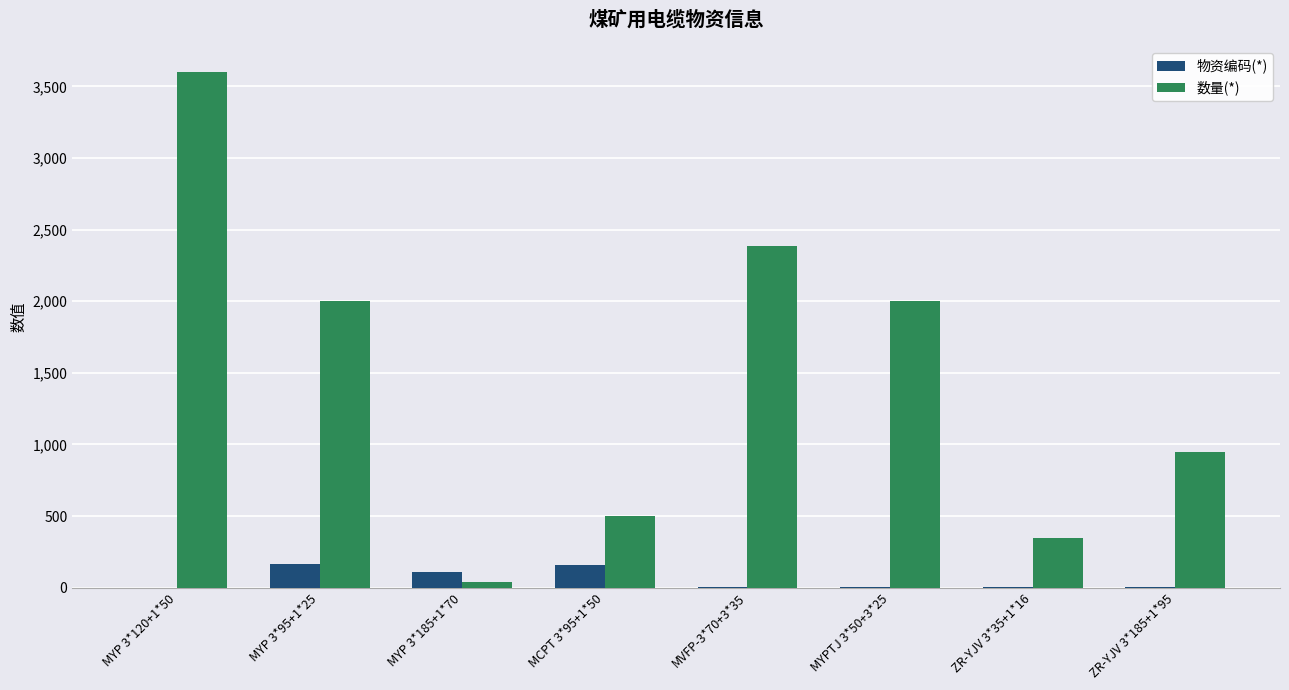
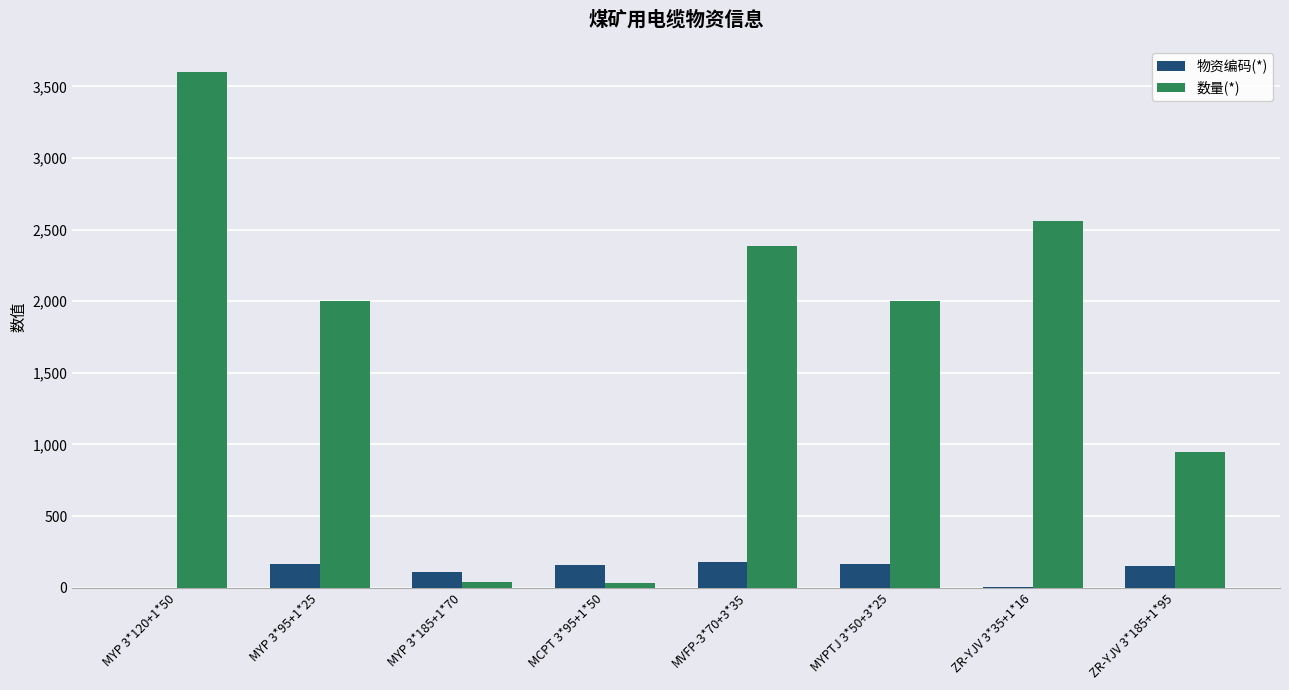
数量(*), MCPT 3*95+1*50: 500 -> 30
物资编码(*), MVFP-3*70+3*35: 10 -> 180
物资编码(*), MYPTJ 3*50+3*25: 10 -> 170
数量(*), ZR-YJV 3*35+1*16: 350 -> 2,560
物资编码(*), ZR-YJV 3*185+1*95: 10 -> 150
